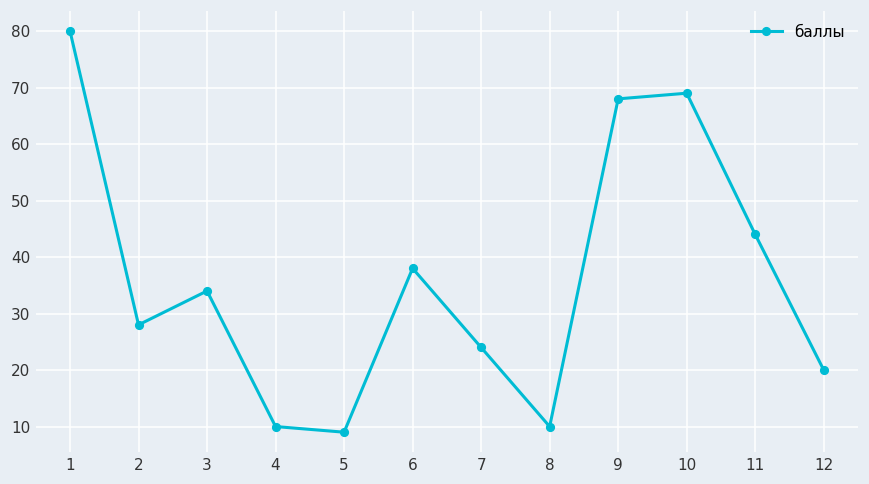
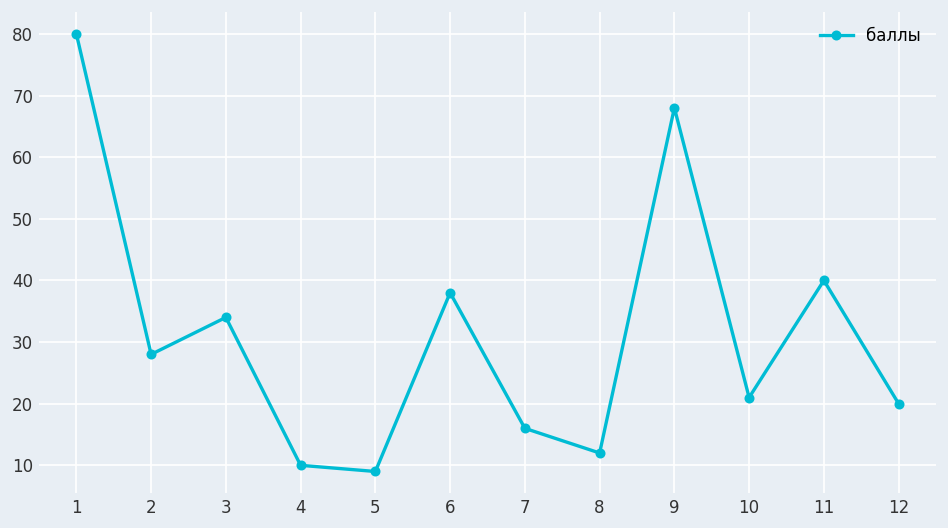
7: 24 -> 16
8: 10 -> 12
10: 69 -> 21
11: 44 -> 40
